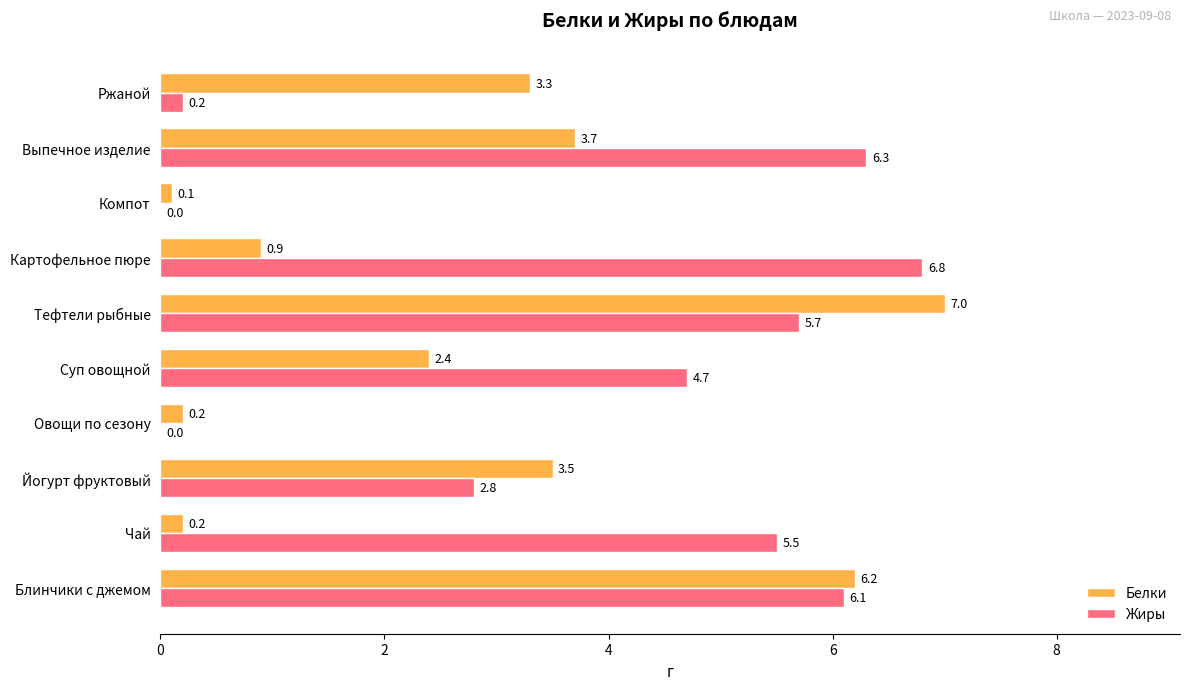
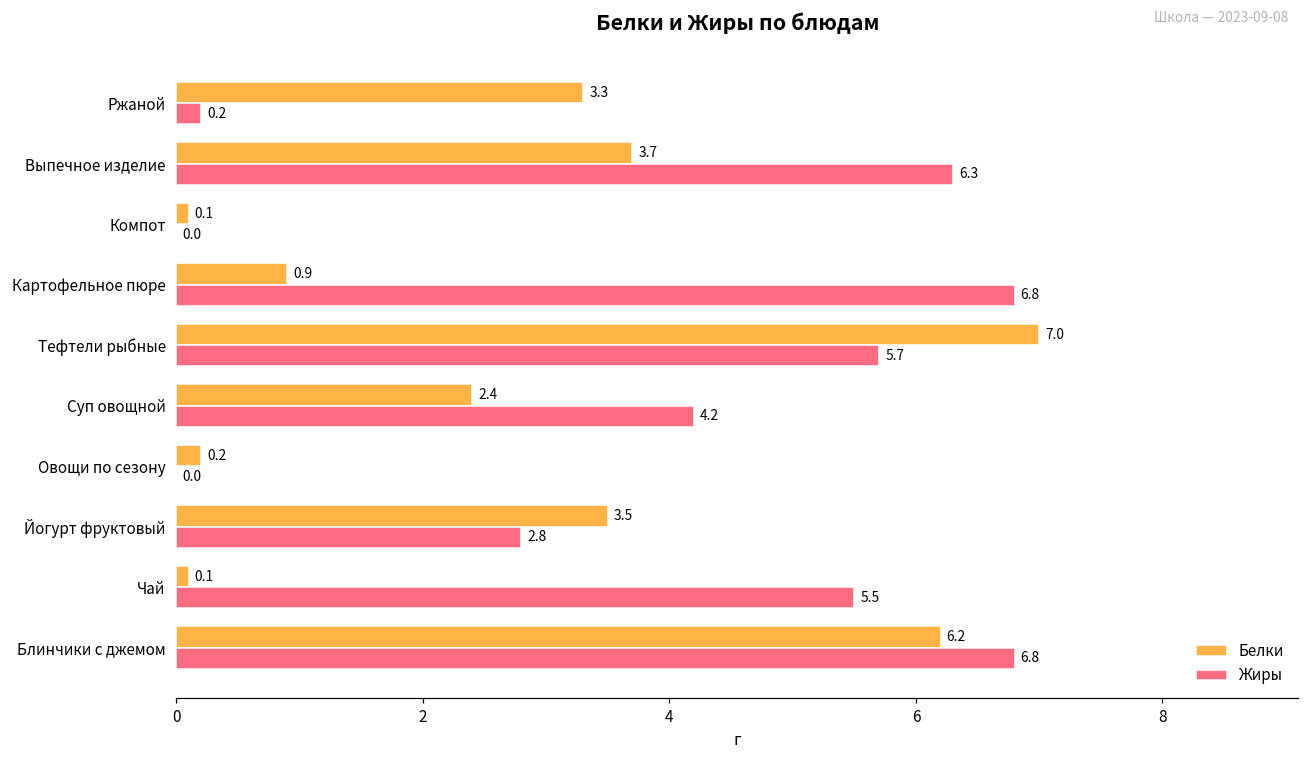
Жиры, Суп овощной: 4.7 -> 4.2
Белки, Чай: 0.2 -> 0.1
Жиры, Блинчики с джемом: 6.1 -> 6.8
